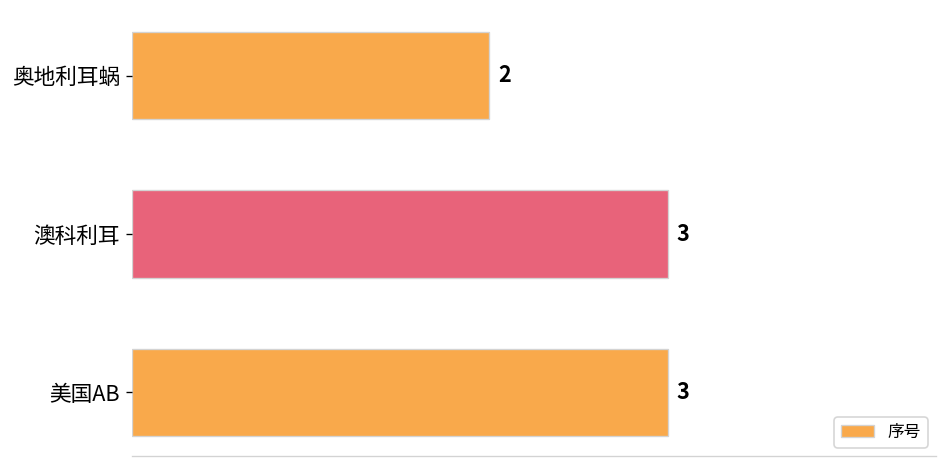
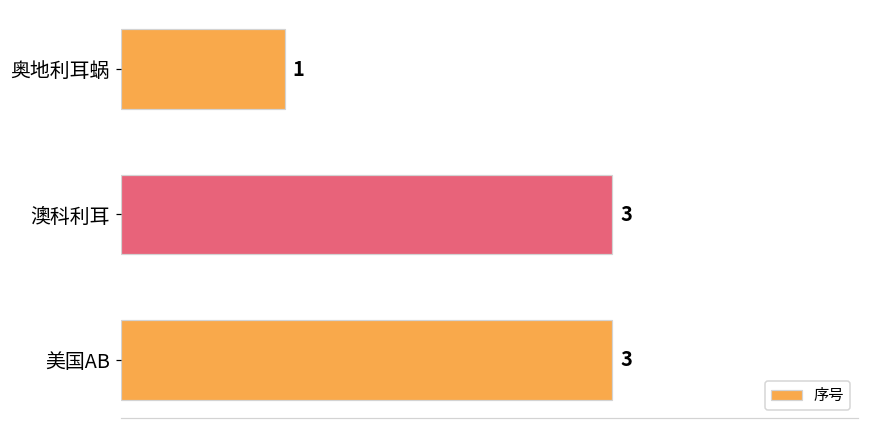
奥地利耳蜗: 2 -> 1
